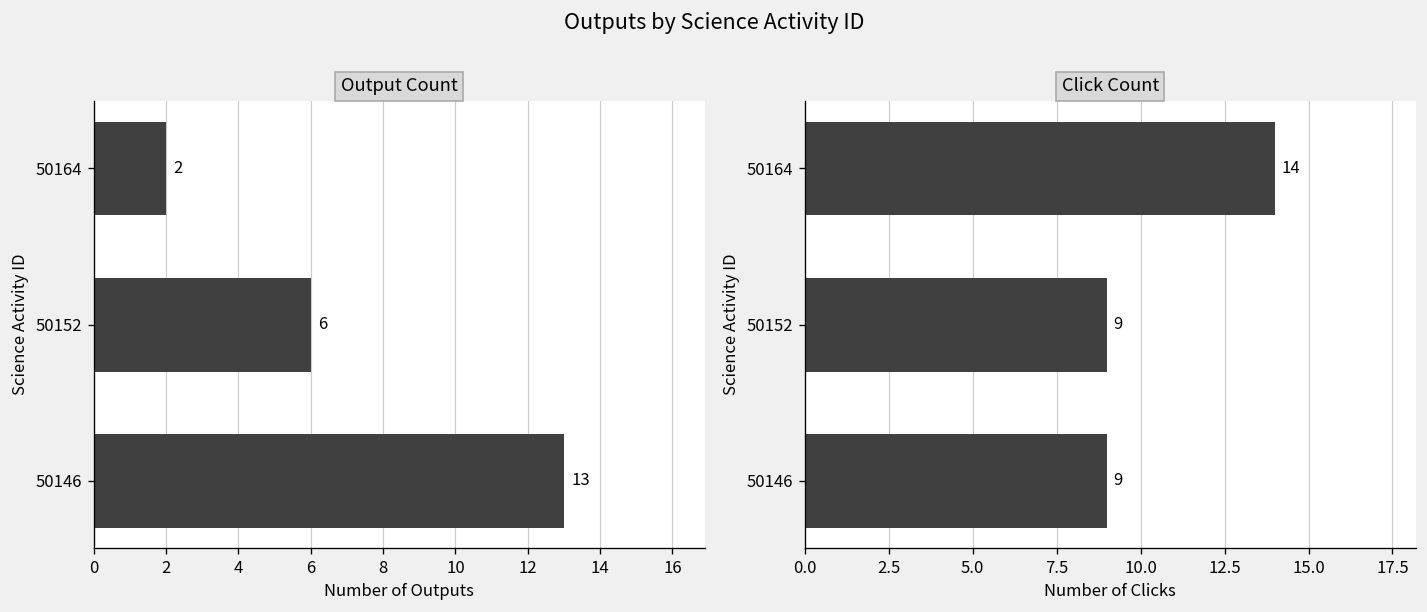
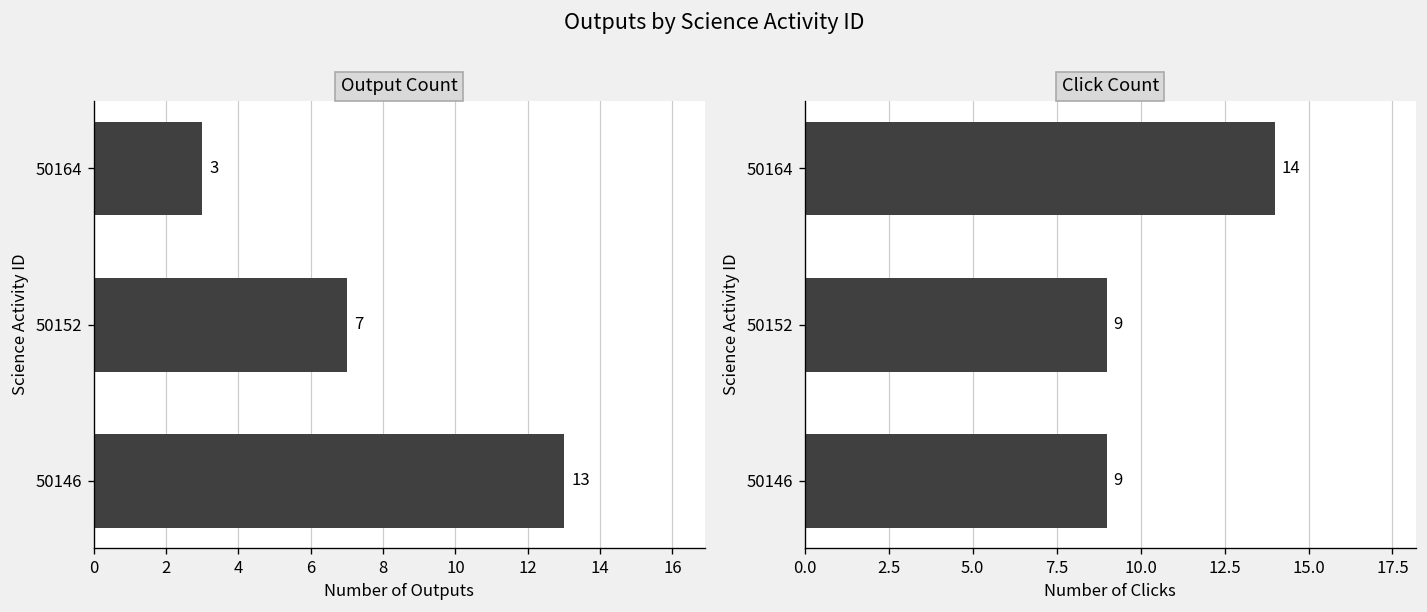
Output Count, 50164: 2 -> 3
Output Count, 50152: 6 -> 7
